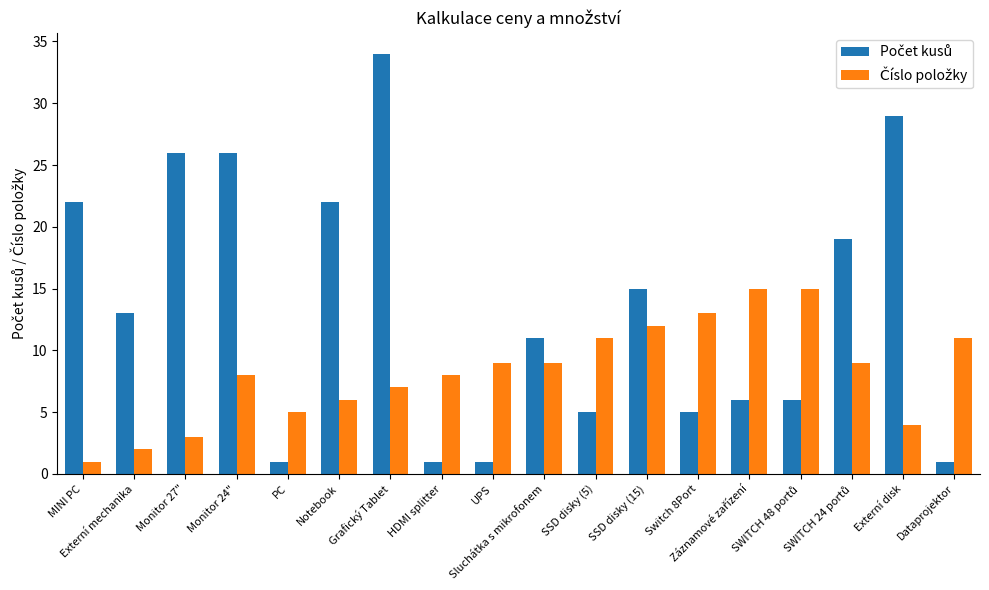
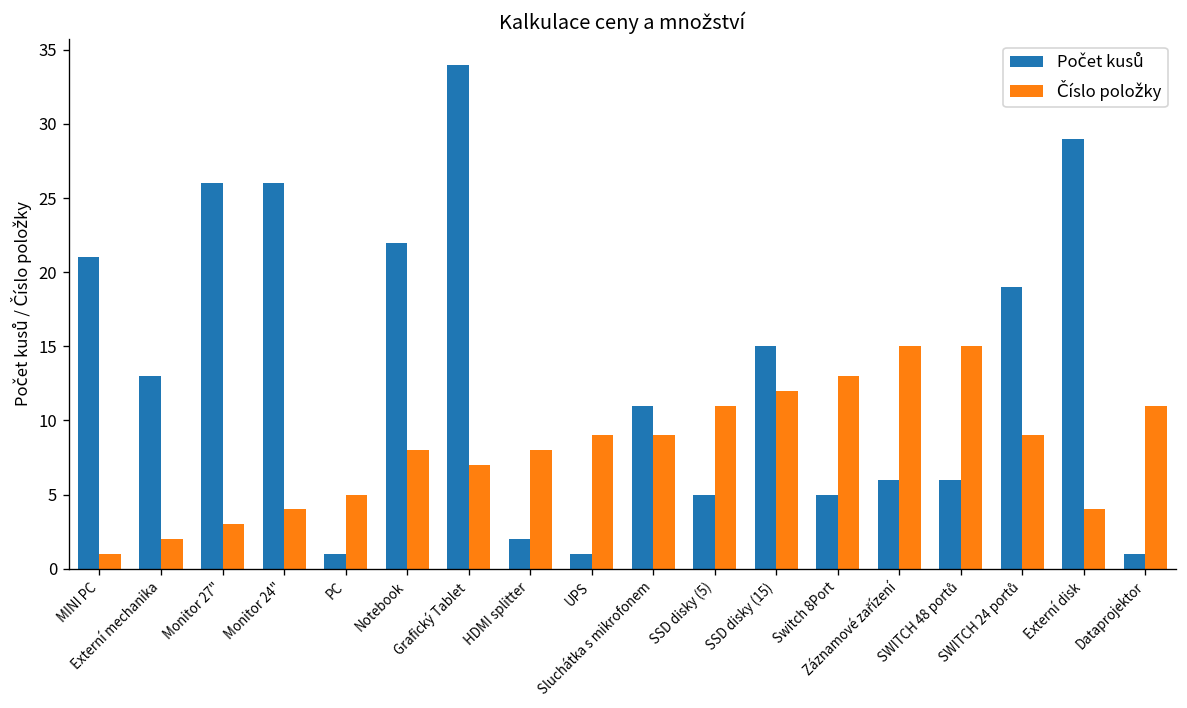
Počet kusů, MINI PC: 22 -> 21
Číslo položky, Monitor 24": 8 -> 4
Číslo položky, Notebook: 6 -> 8
Počet kusů, HDMI splitter: 1 -> 2
